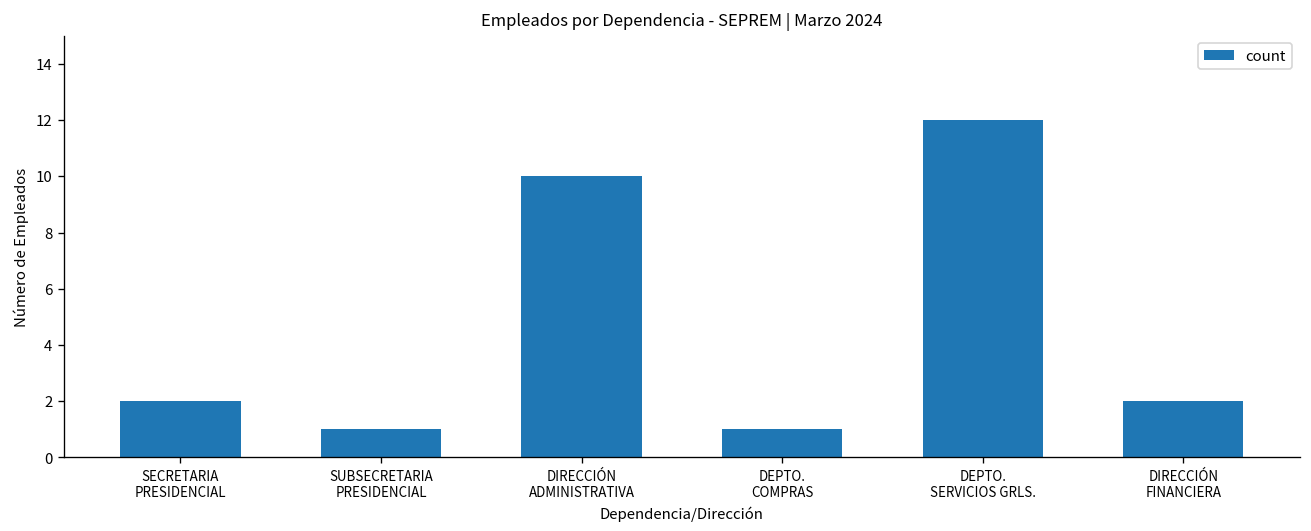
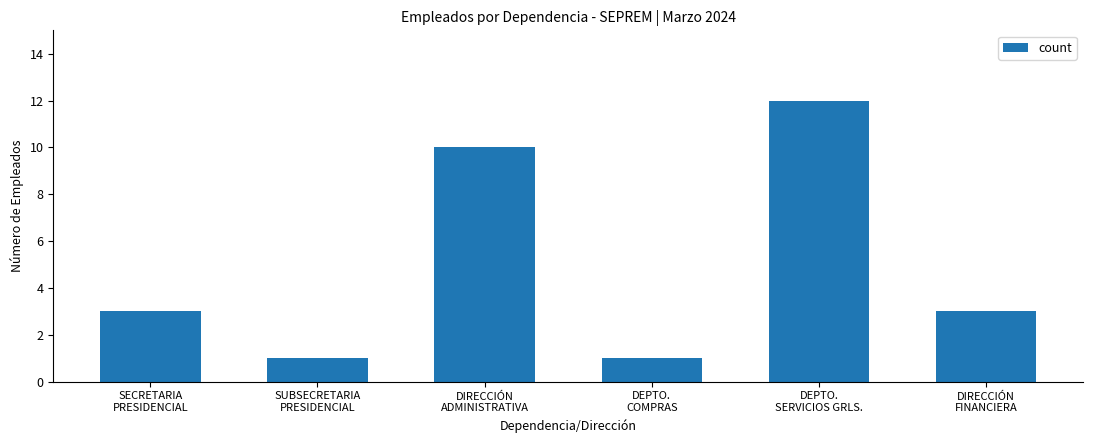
SECRETARIA PRESIDENCIAL: 2 -> 3
DIRECCIÓN FINANCIERA: 2 -> 3
